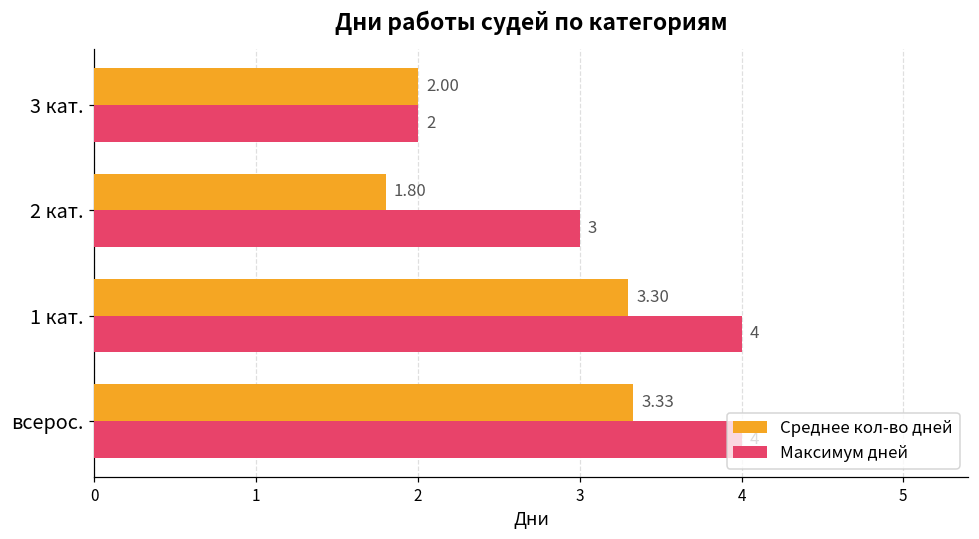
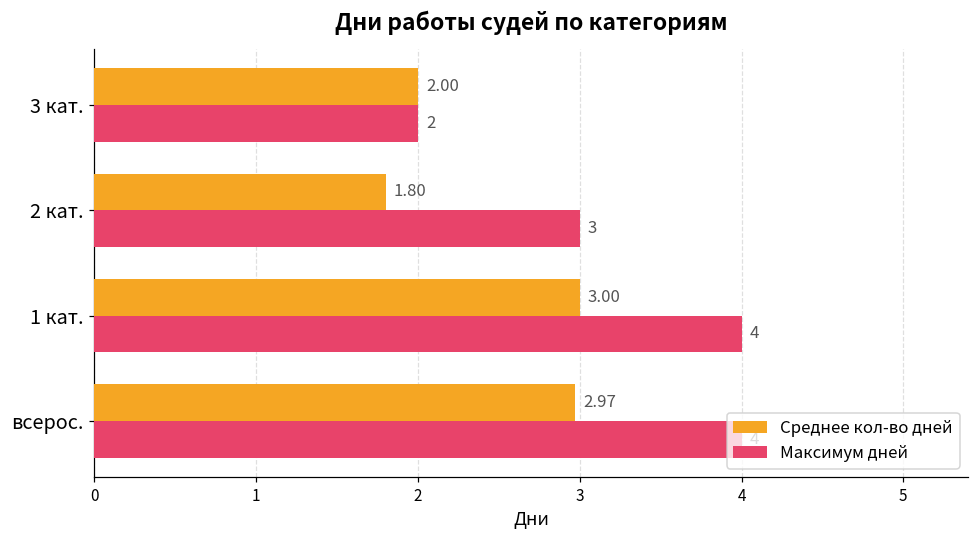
Среднее кол-во дней, 1 кат.: 3.30 -> 3.00
Среднее кол-во дней, всерос.: 3.33 -> 2.97
